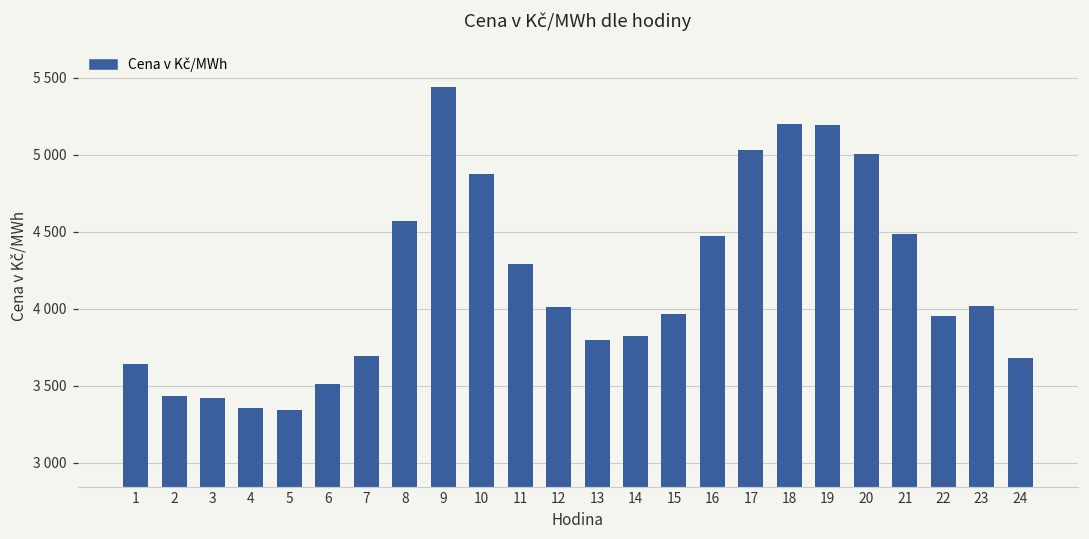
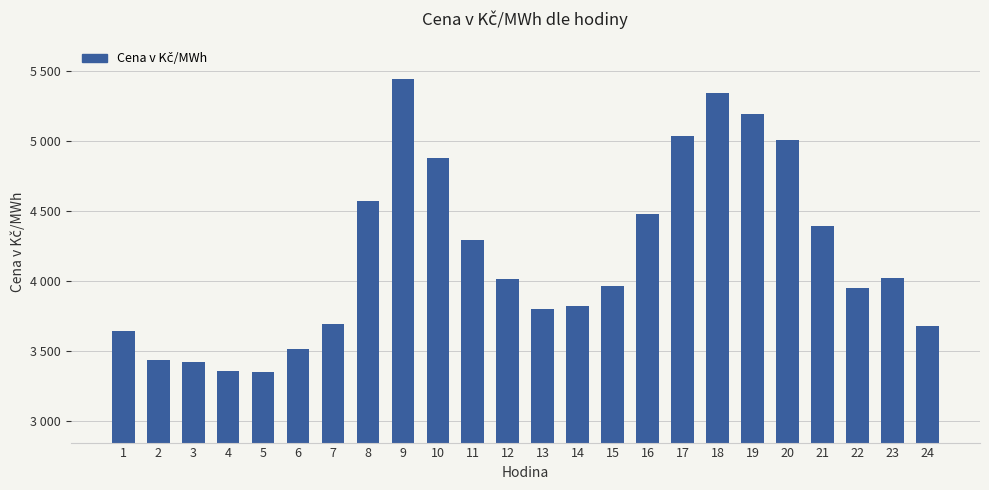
18: 5200 -> 5340
21: 4490 -> 4390
